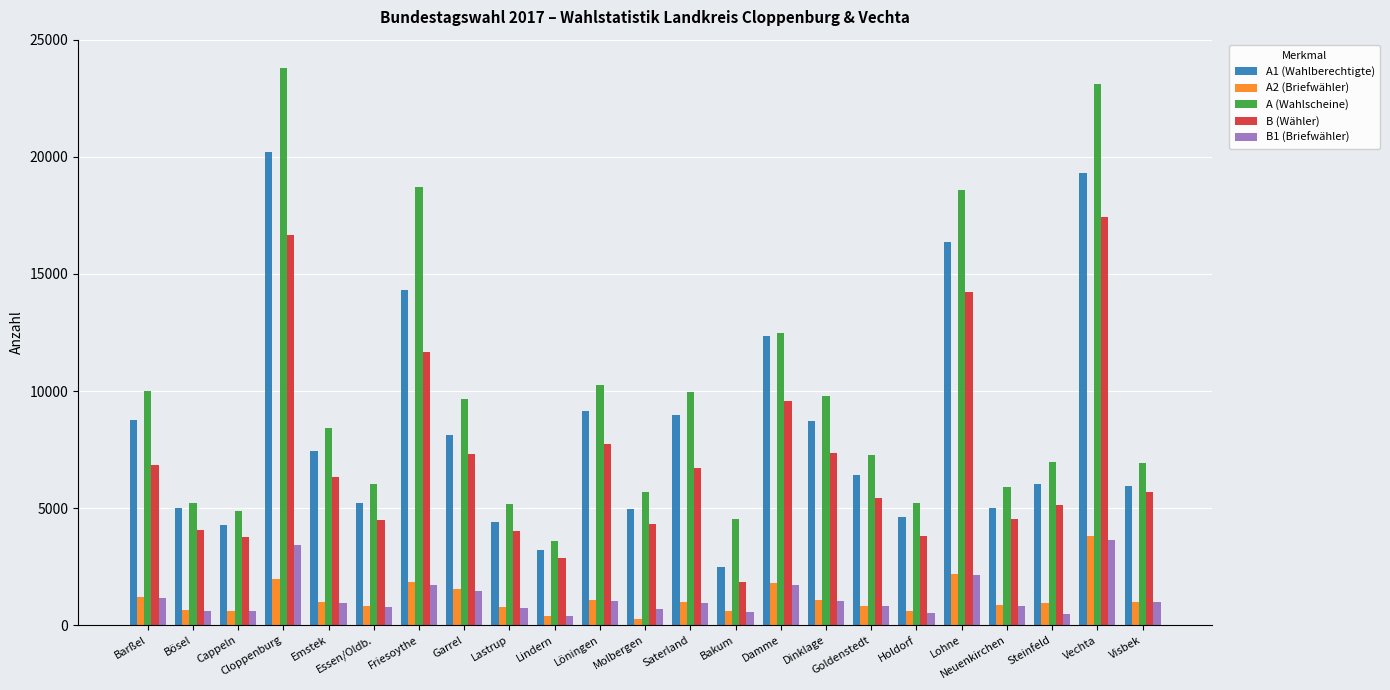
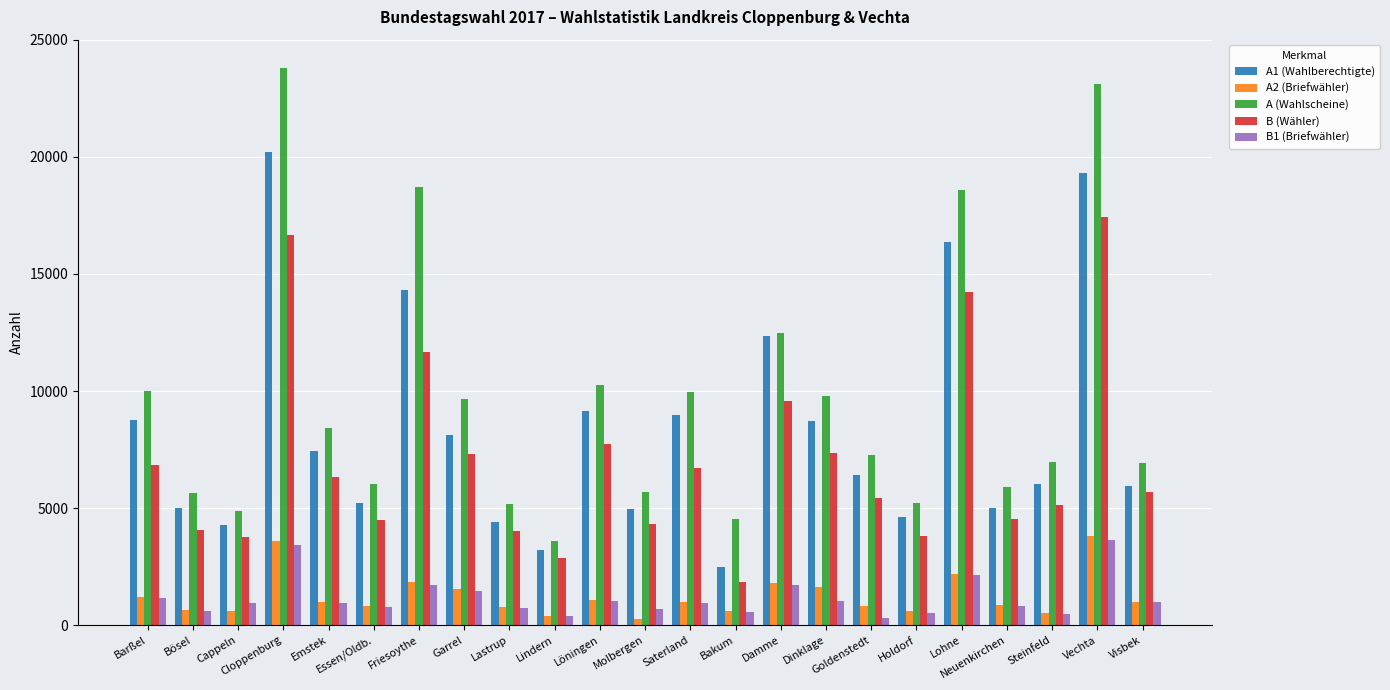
A (Wahlscheine), Bösel: 5200 -> 5700
B1 (Briefwähler), Cappeln: 600 -> 900
A2 (Briefwähler), Cloppenburg: 2000 -> 3600
A2 (Briefwähler), Dinklage: 1100 -> 1600
B1 (Briefwähler), Goldenstedt: 800 -> 300
A2 (Briefwähler), Steinfeld: 900 -> 500
